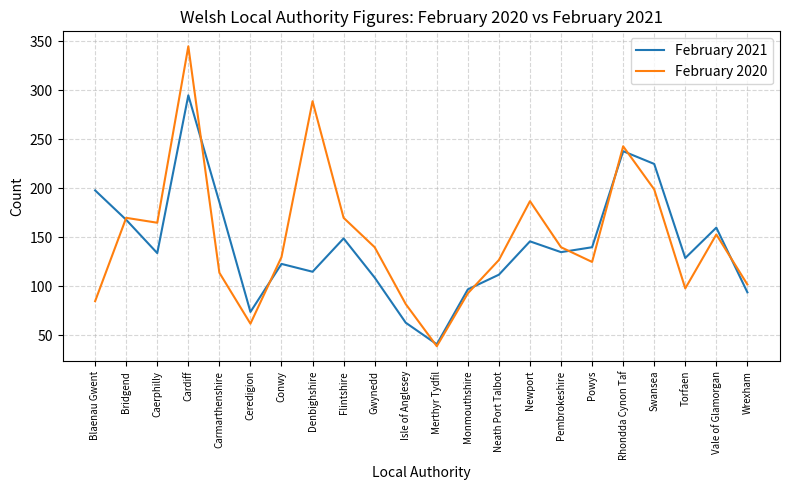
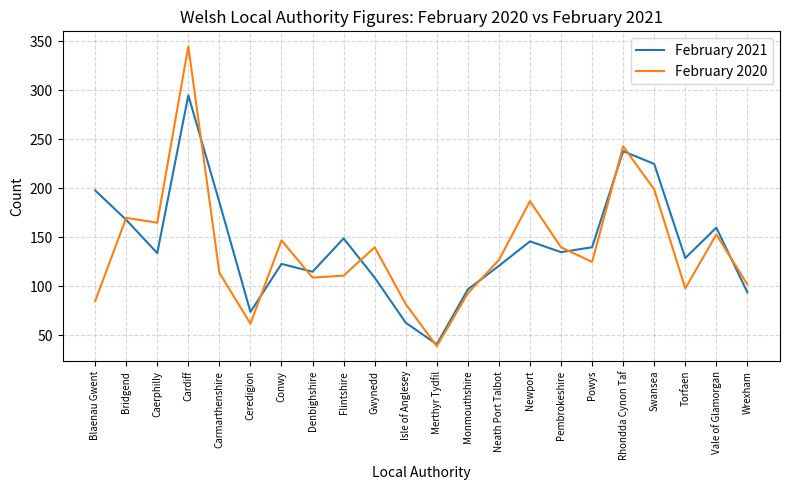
February 2020, Conwy: 130 -> 150
February 2020, Denbighshire: 290 -> 110
February 2020, Flintshire: 170 -> 110
February 2021, Neath Port Talbot: 110 -> 120
